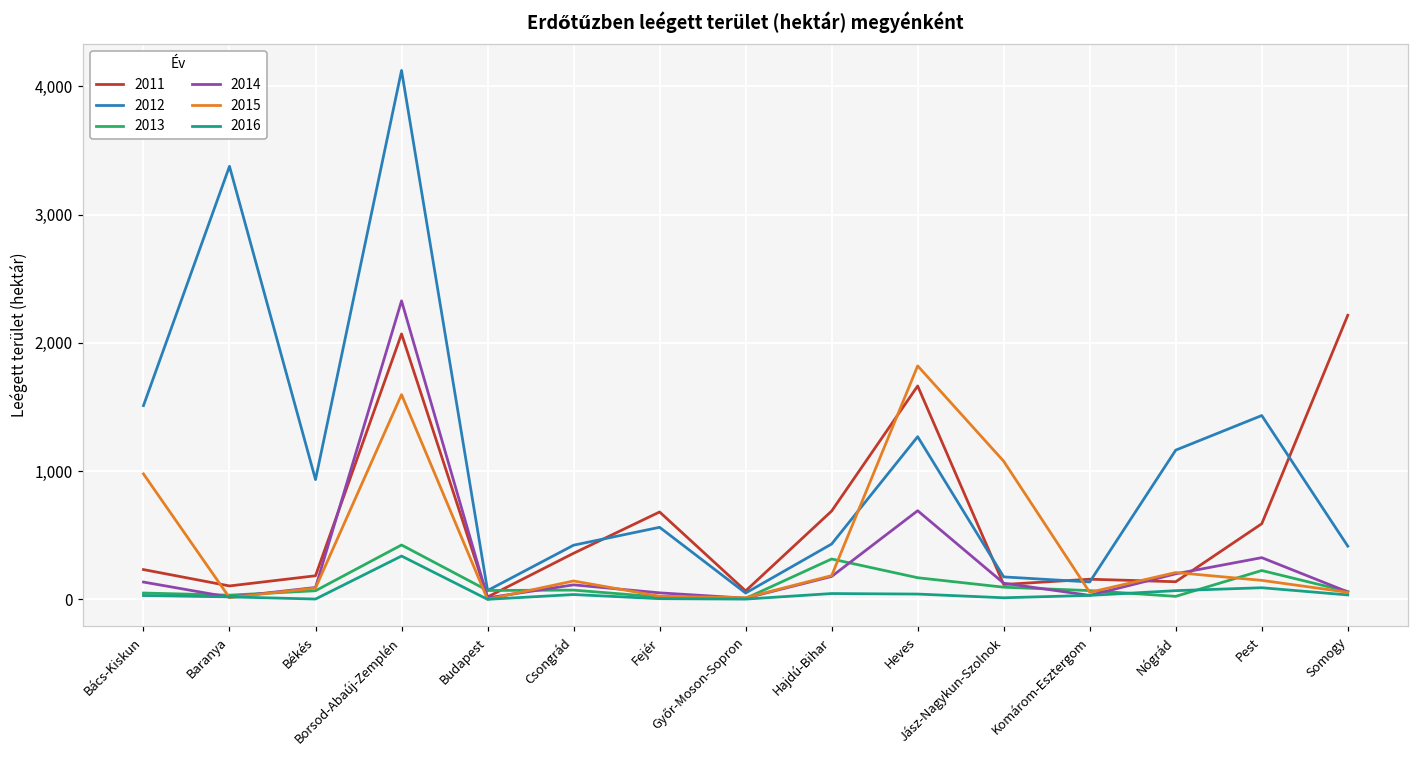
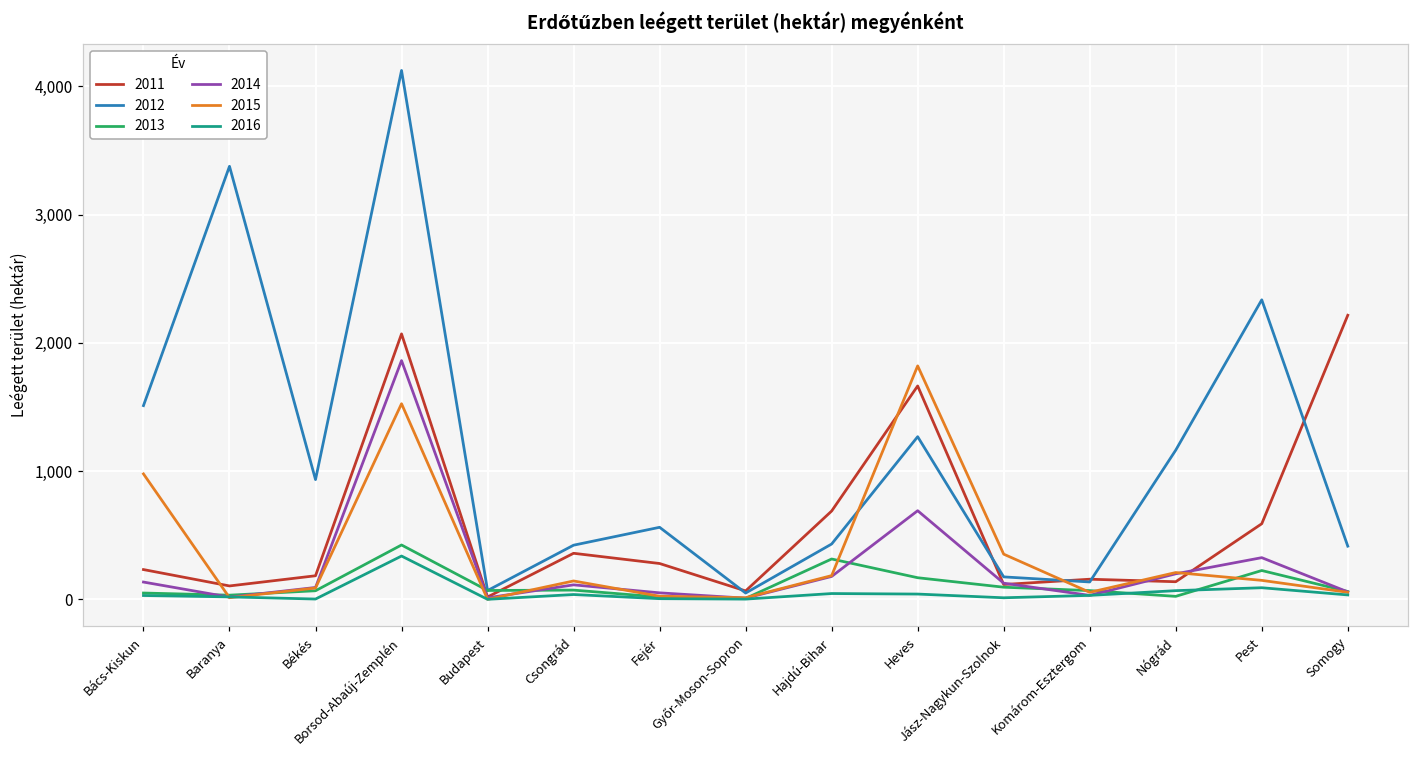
2014, Borsod-Abaúj-Zemplén: 2,330 -> 1,860
2015, Borsod-Abaúj-Zemplén: 1,600 -> 1,530
2011, Fejér: 680 -> 280
2015, Jász-Nagykun-Szolnok: 1,080 -> 350
2012, Pest: 1,430 -> 2,340
